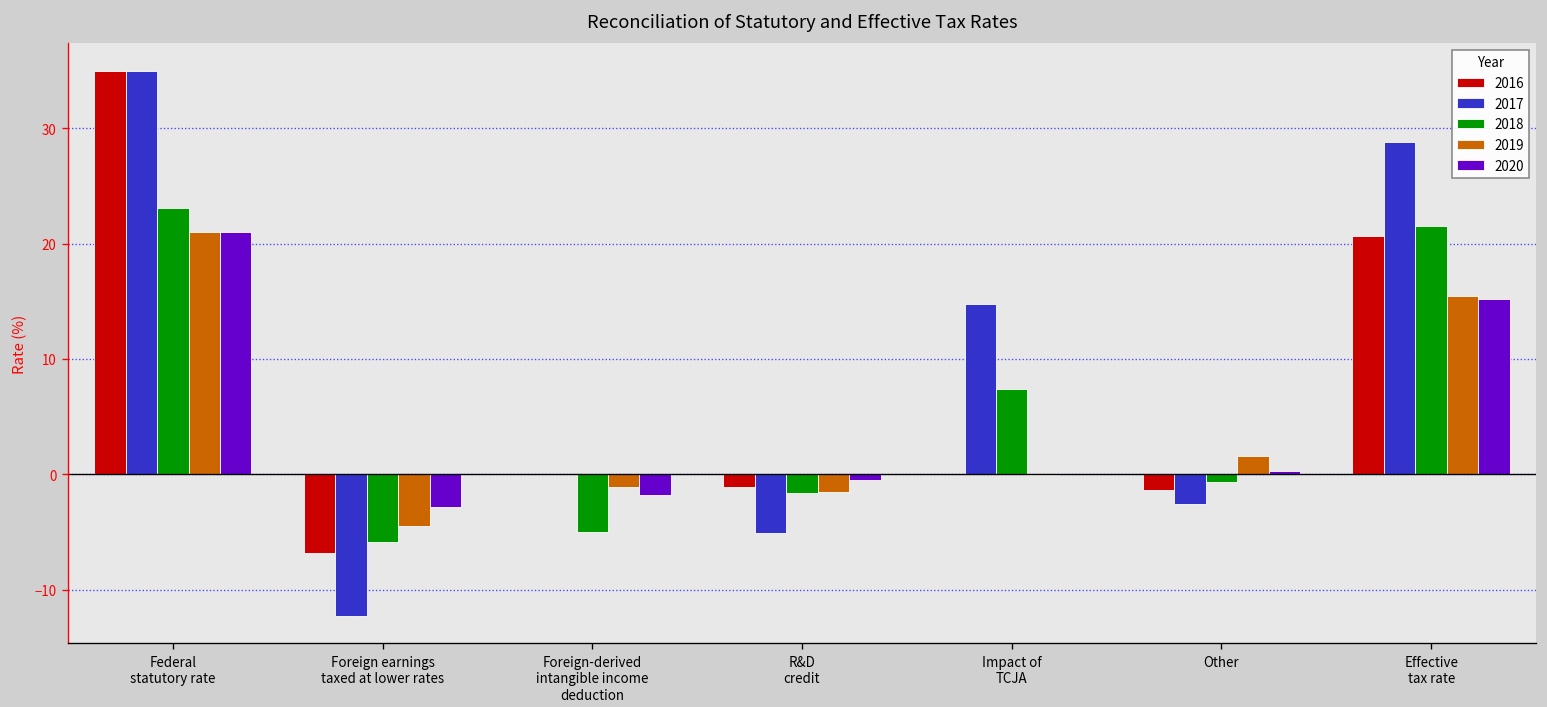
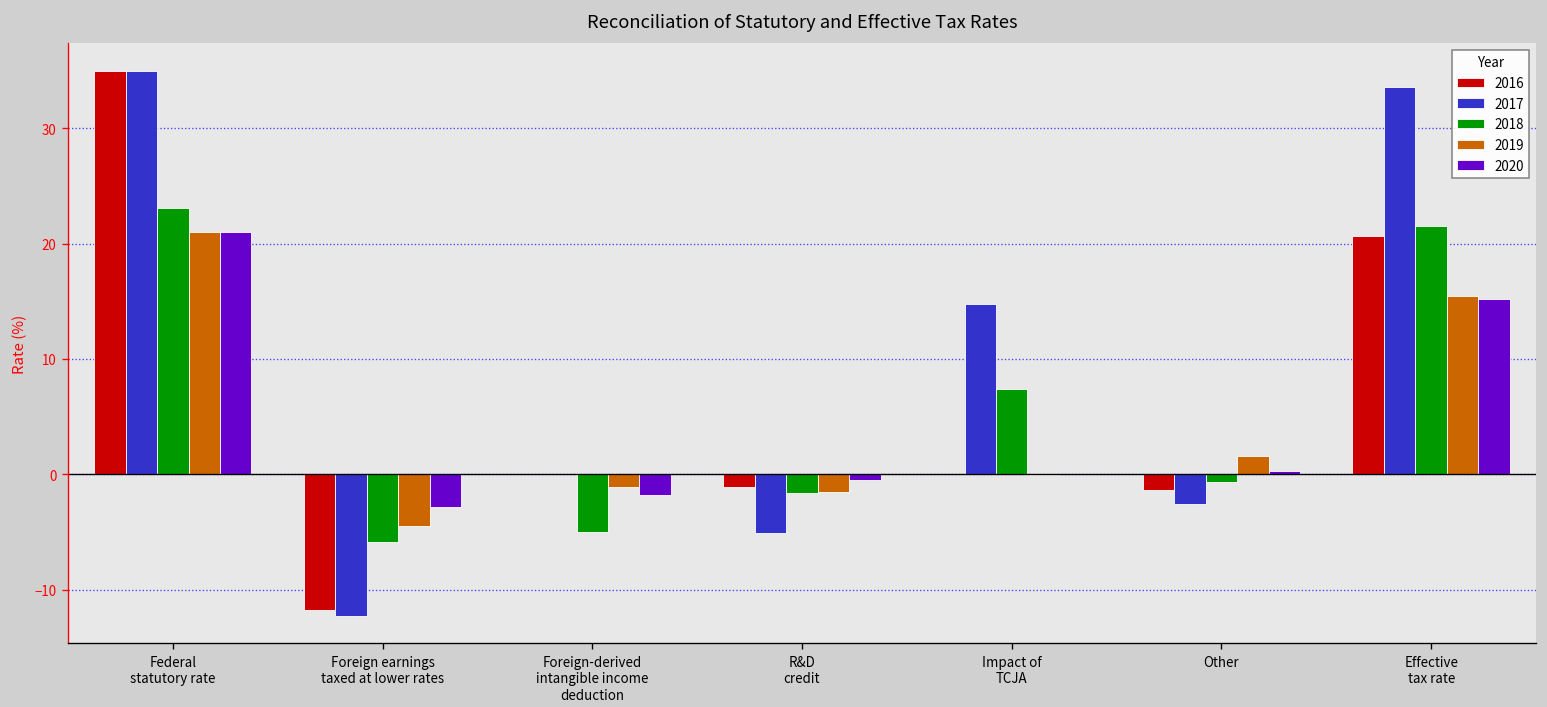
2016, Foreign earnings taxed at lower rates: -7 -> -12
2017, Effective tax rate: 29 -> 34
